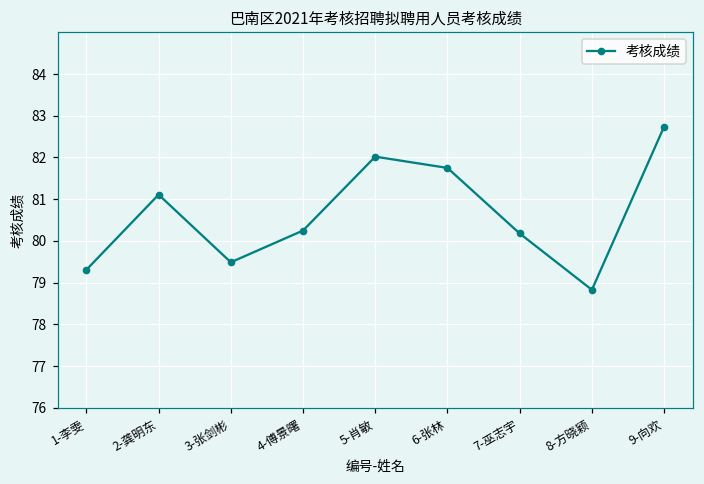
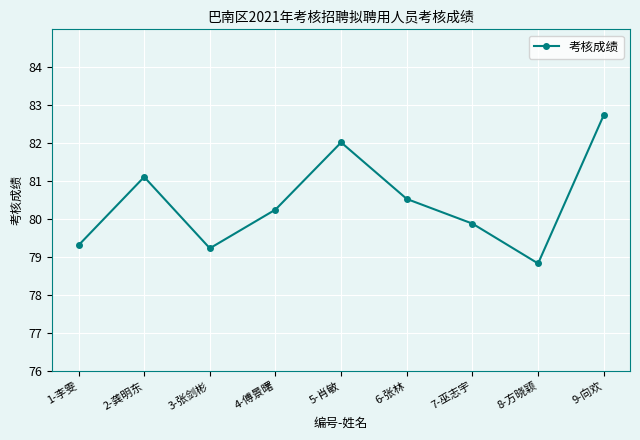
3-张剑彬: 79.5 -> 79.2
6-张林: 81.8 -> 80.5
7-巫志宇: 80.2 -> 79.9
